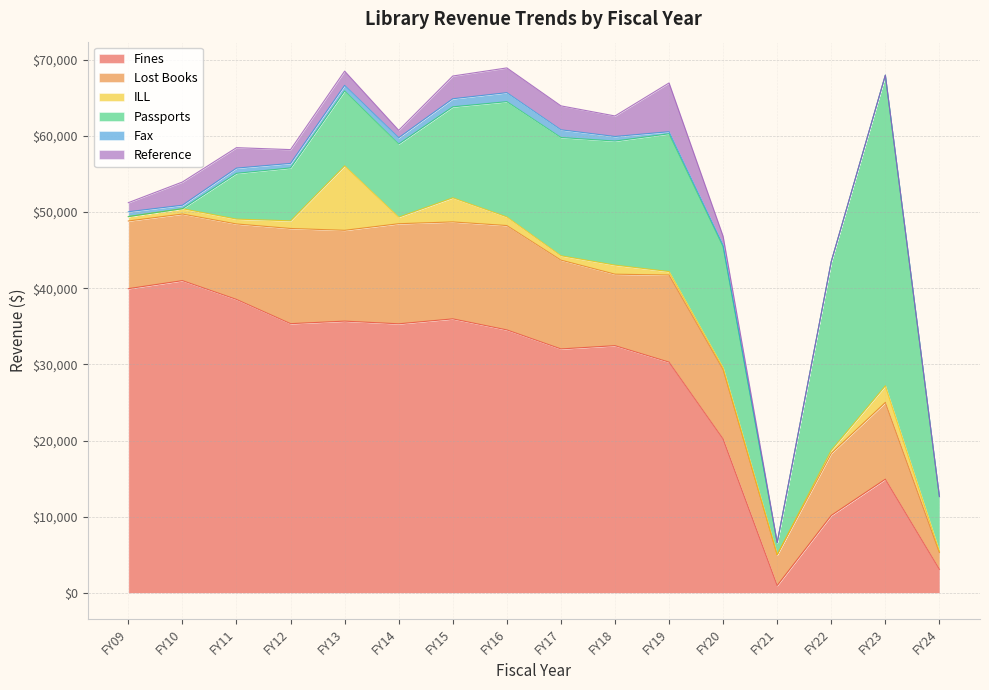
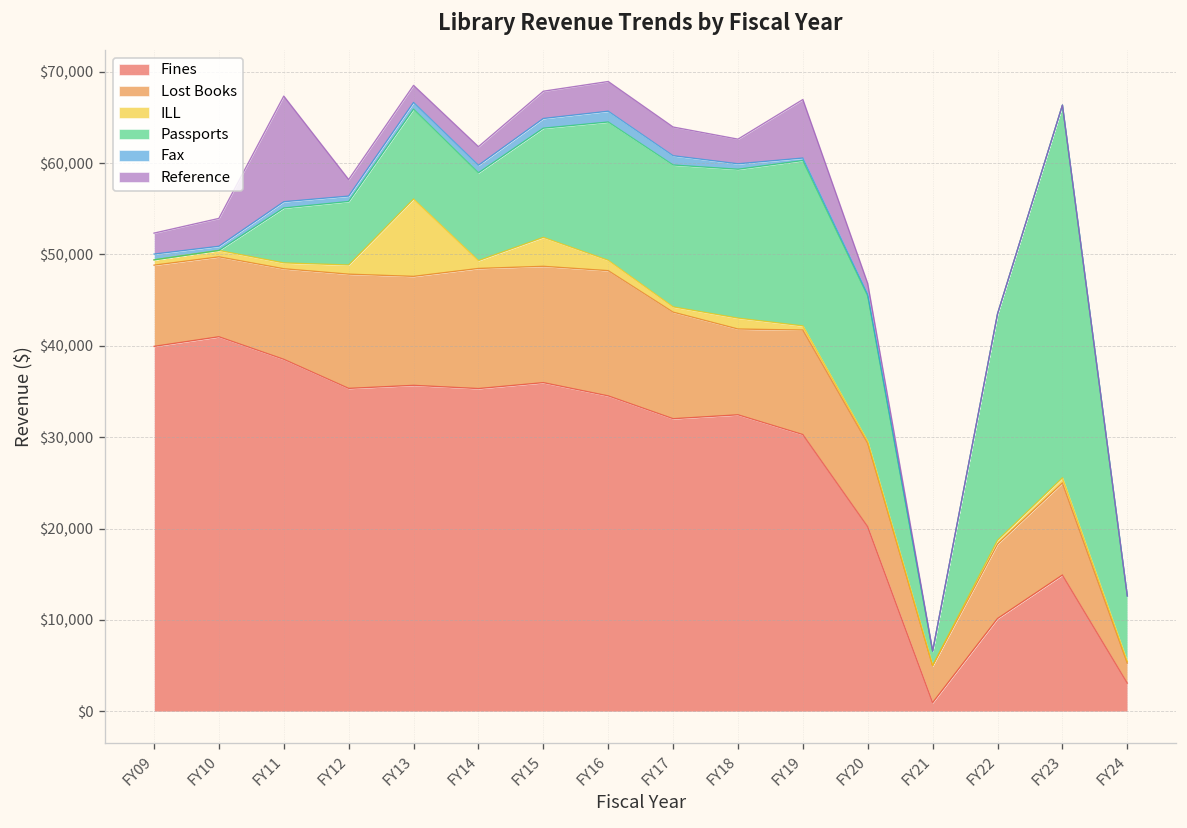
Reference, FY09: $1,000 -> $2,000
Reference, FY11: $3,000 -> $12,000
Reference, FY14: $1,000 -> $2,000
ILL, FY23: $2,000 -> $1,000
